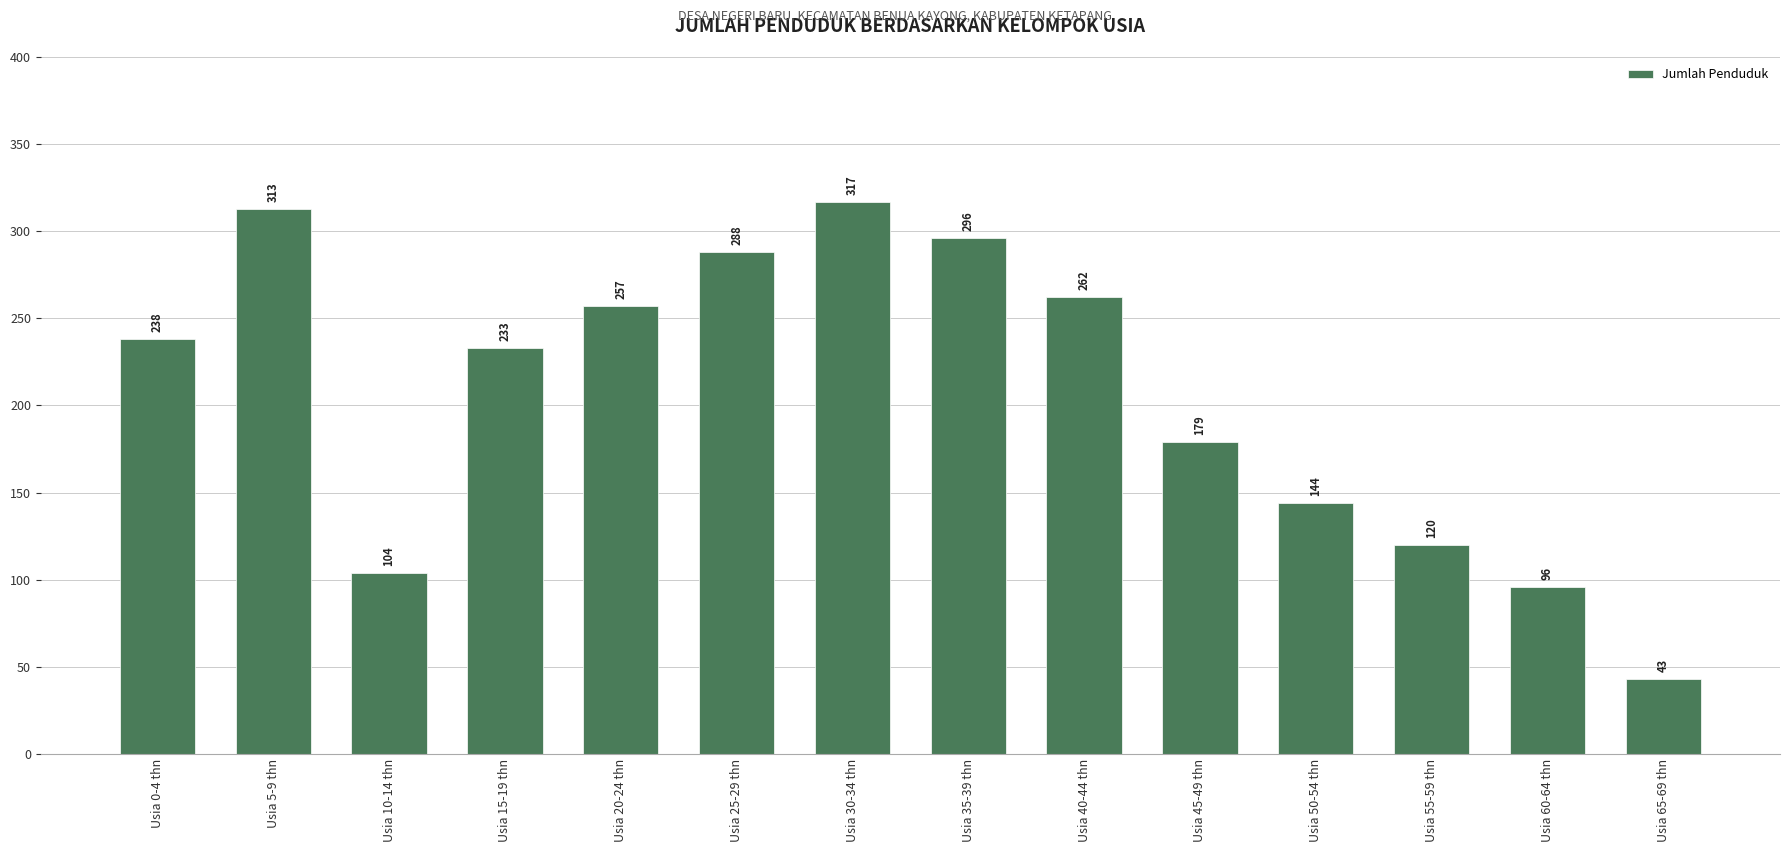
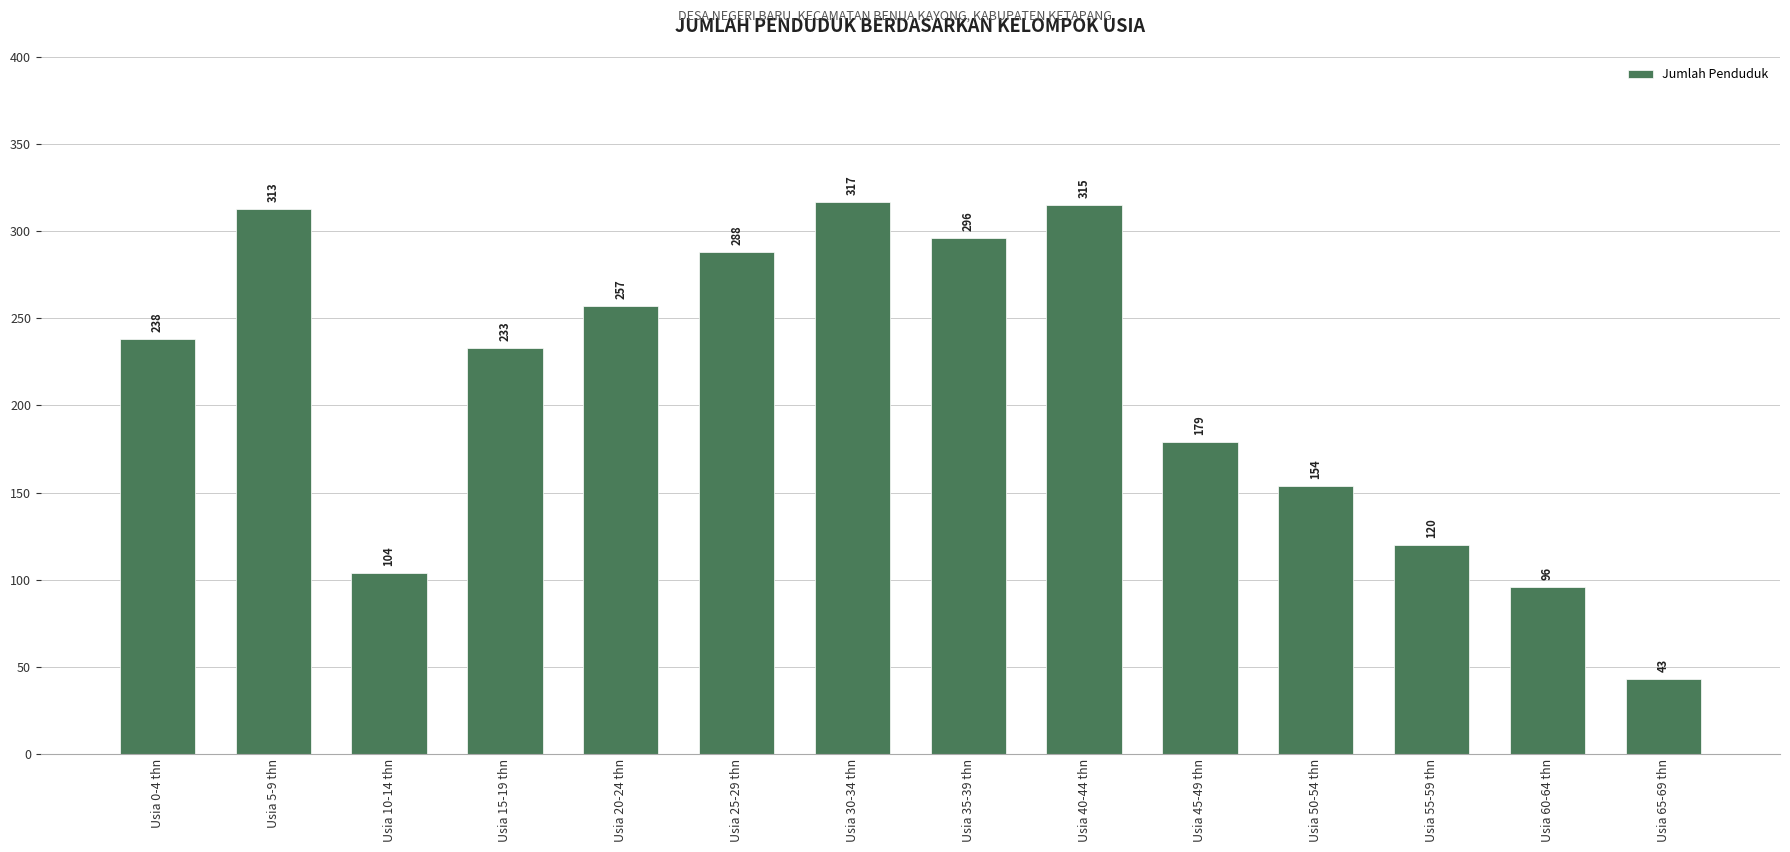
Usia 40-44 thn: 262 -> 315
Usia 50-54 thn: 144 -> 154
